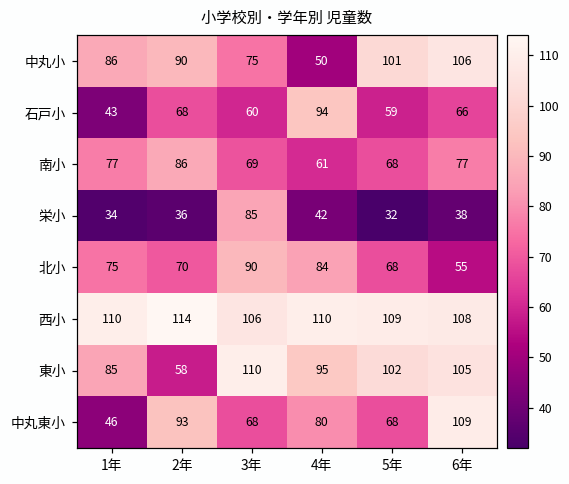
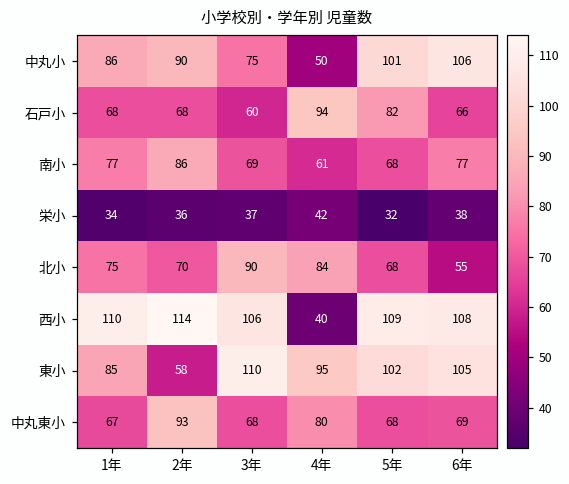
石戸小, 1年: 43 -> 68
石戸小, 5年: 59 -> 82
栄小, 3年: 85 -> 37
西小, 4年: 110 -> 40
中丸東小, 1年: 46 -> 67
中丸東小, 6年: 109 -> 69
